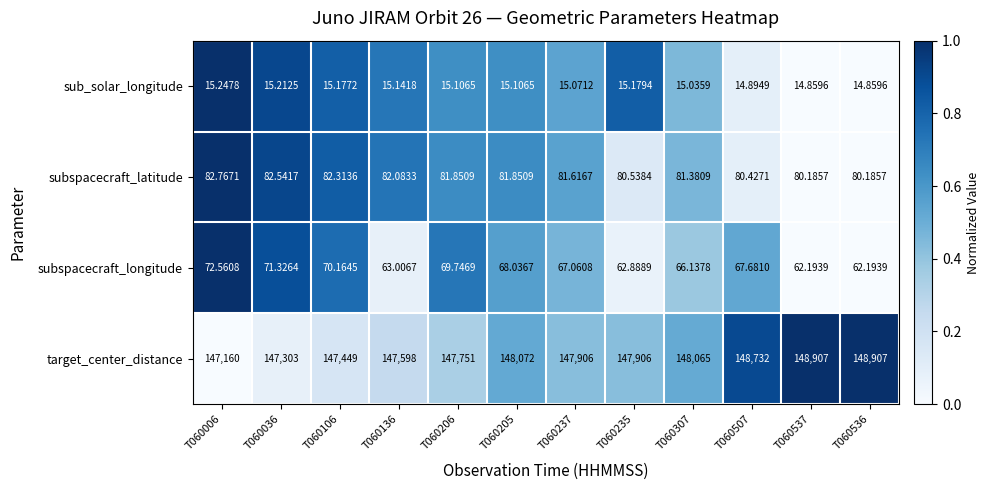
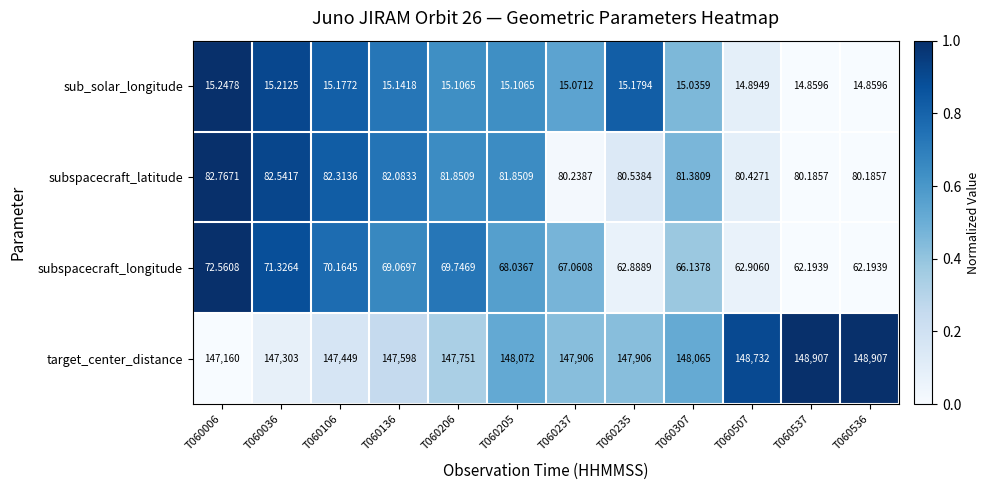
subspacecraft_latitude, T060237: 81.6167 -> 80.2387
subspacecraft_longitude, T060136: 63.0067 -> 69.0697
subspacecraft_longitude, T060507: 67.6810 -> 62.9060
